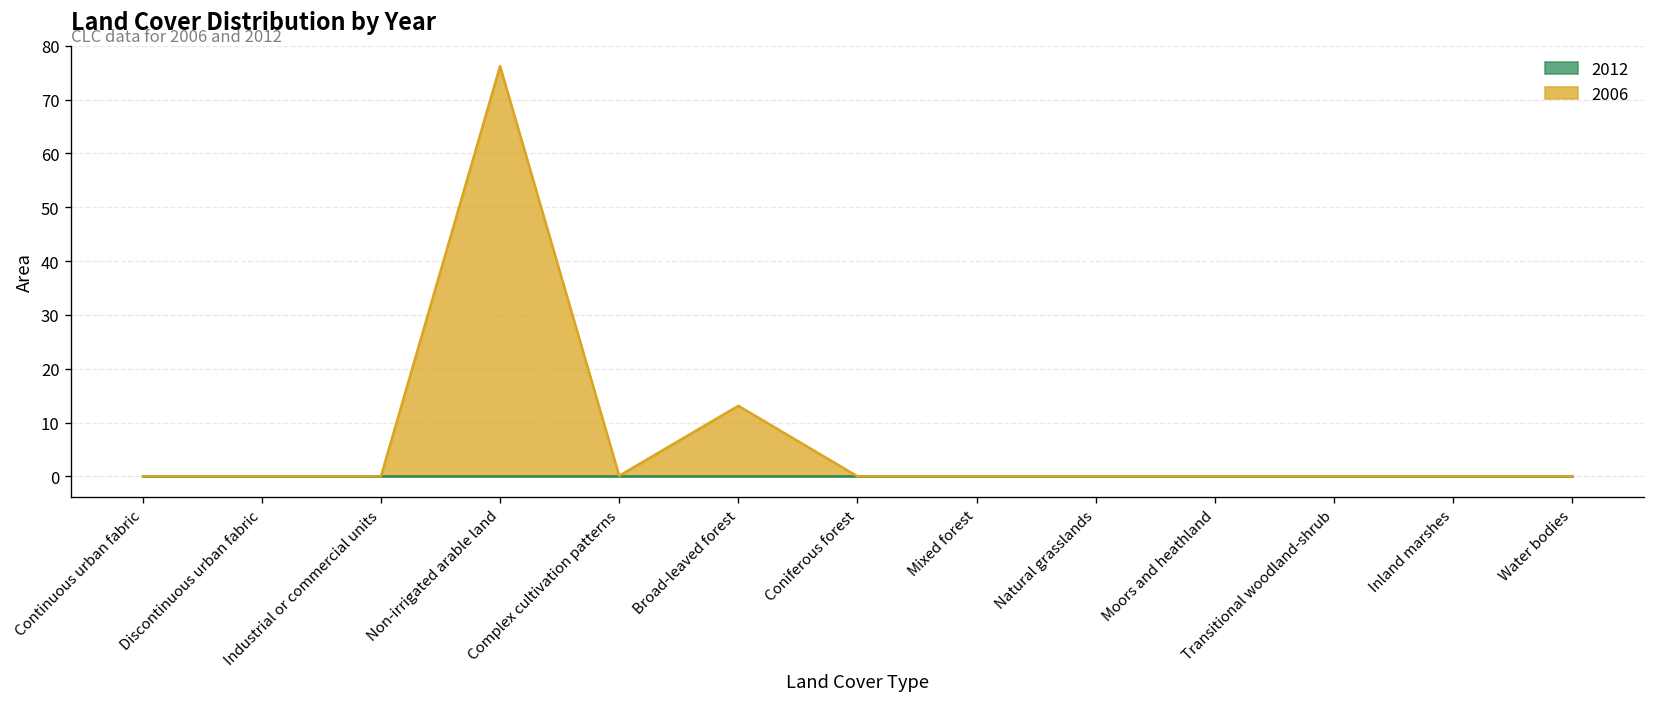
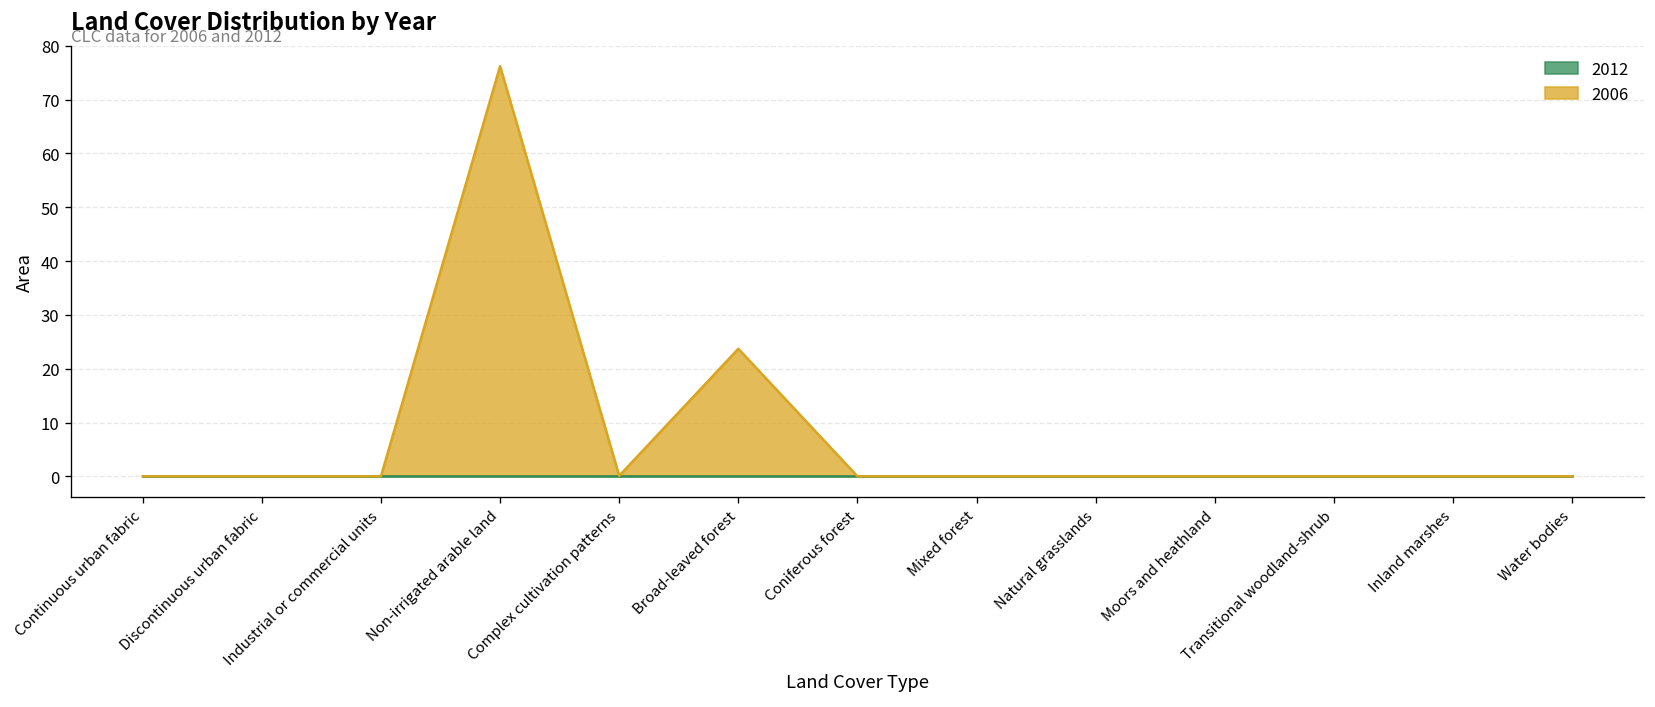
2006, Broad-leaved forest: 13 -> 24
